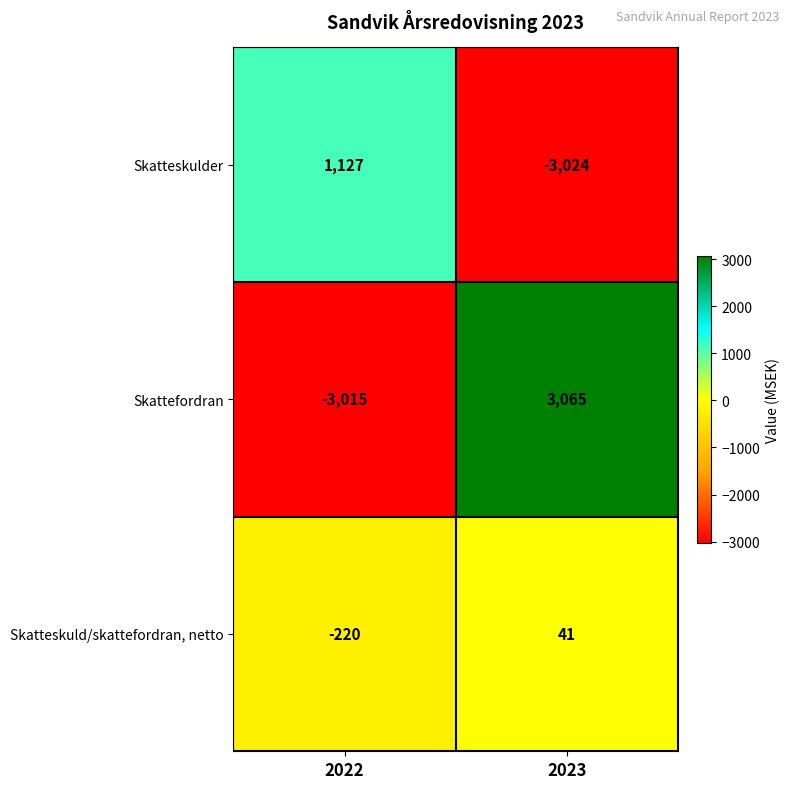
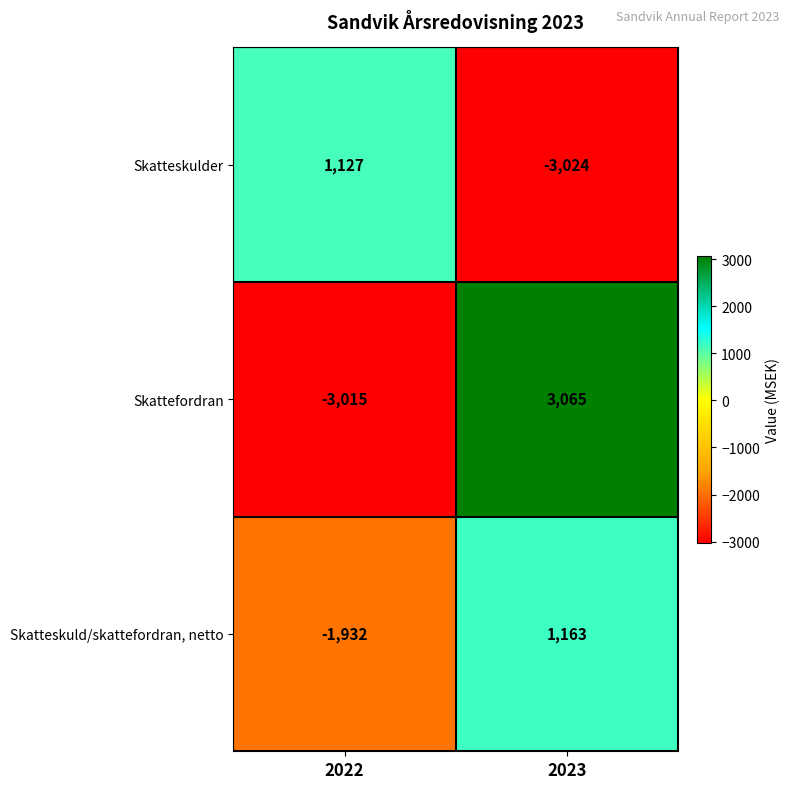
Skatteskuld/skattefordran, netto, 2022: -220 -> -1,932
Skatteskuld/skattefordran, netto, 2023: 41 -> 1,163
